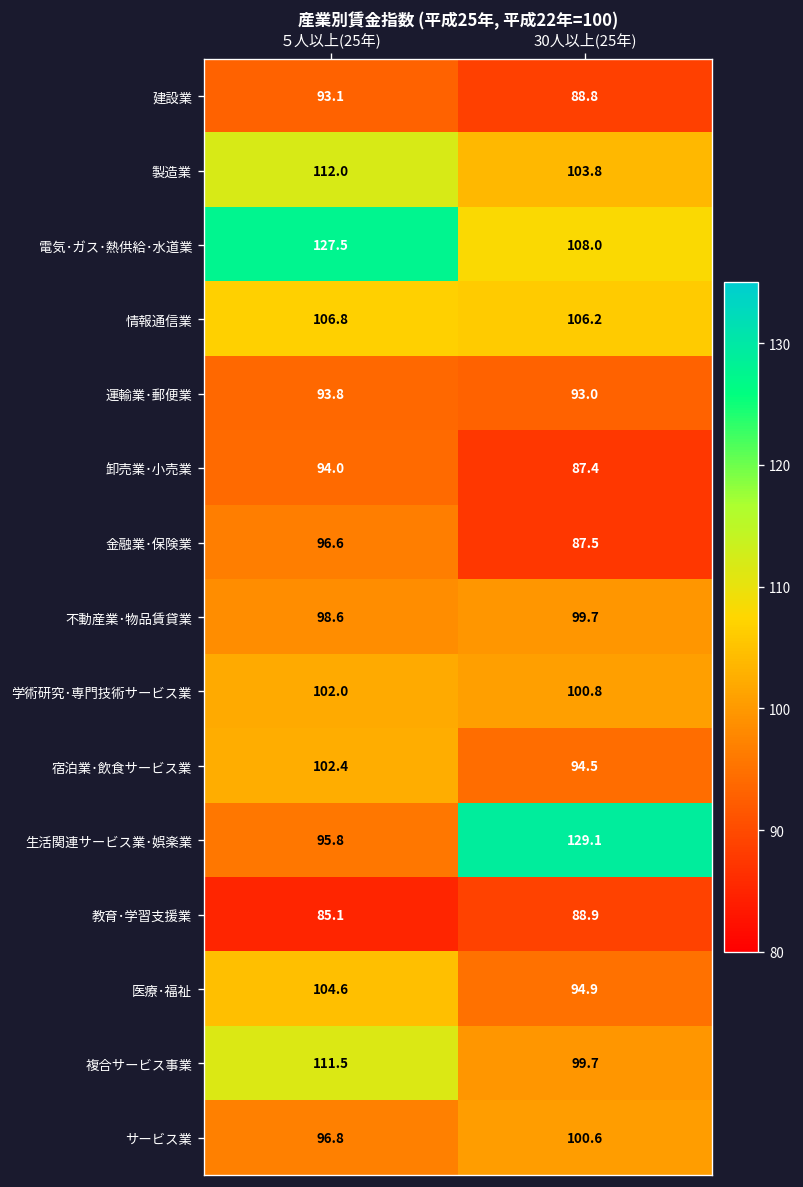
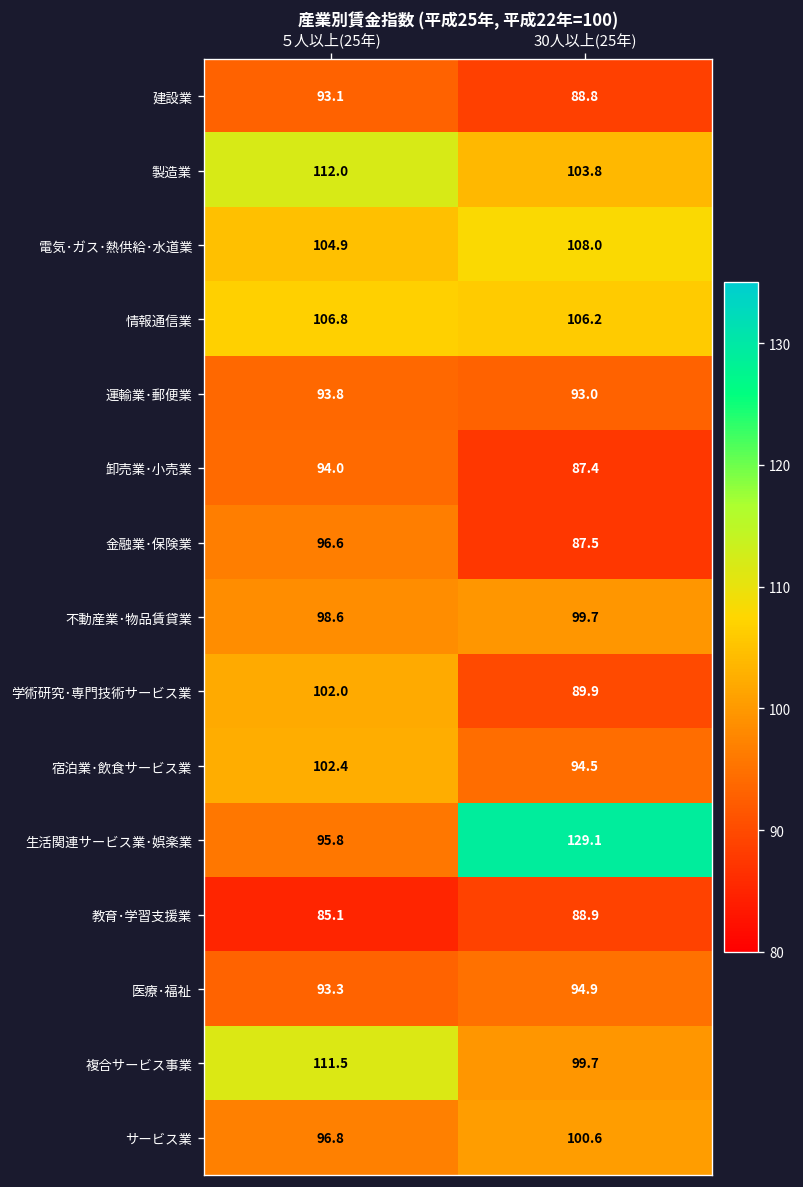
電気･ガス･熱供給･水道業, ５人以上(25年): 127.5 -> 104.9
学術研究･専門技術サービス業, 30人以上(25年): 100.8 -> 89.9
医療･福祉, ５人以上(25年): 104.6 -> 93.3
